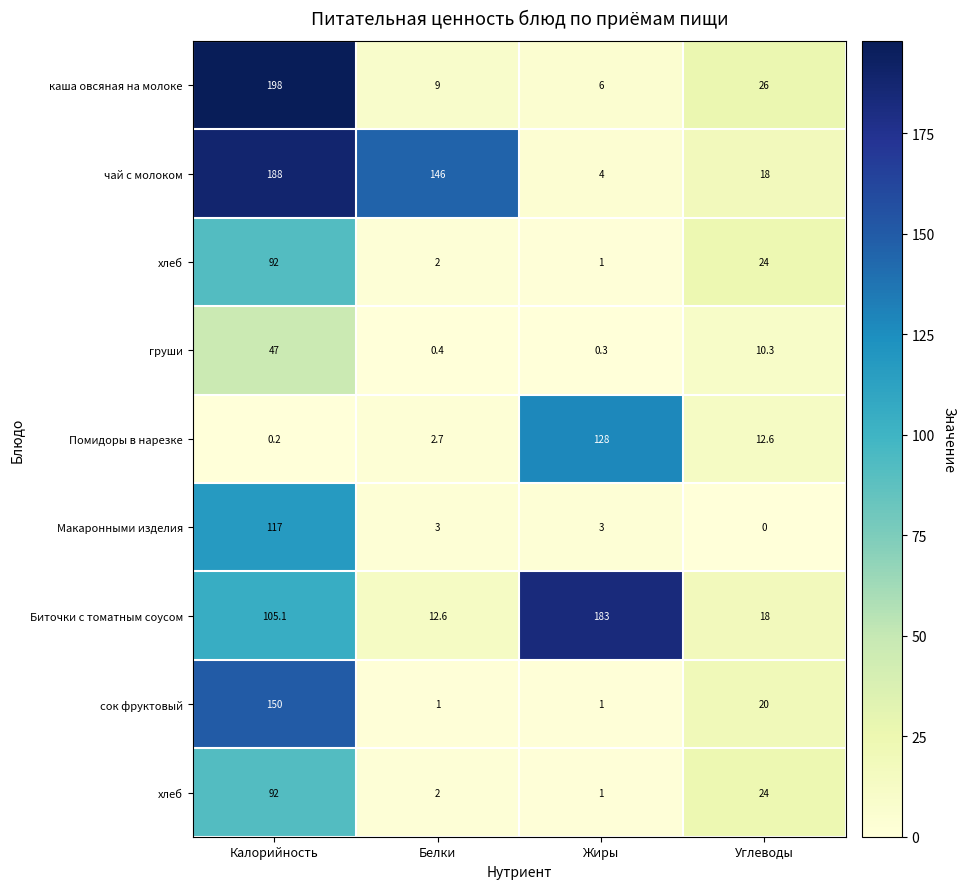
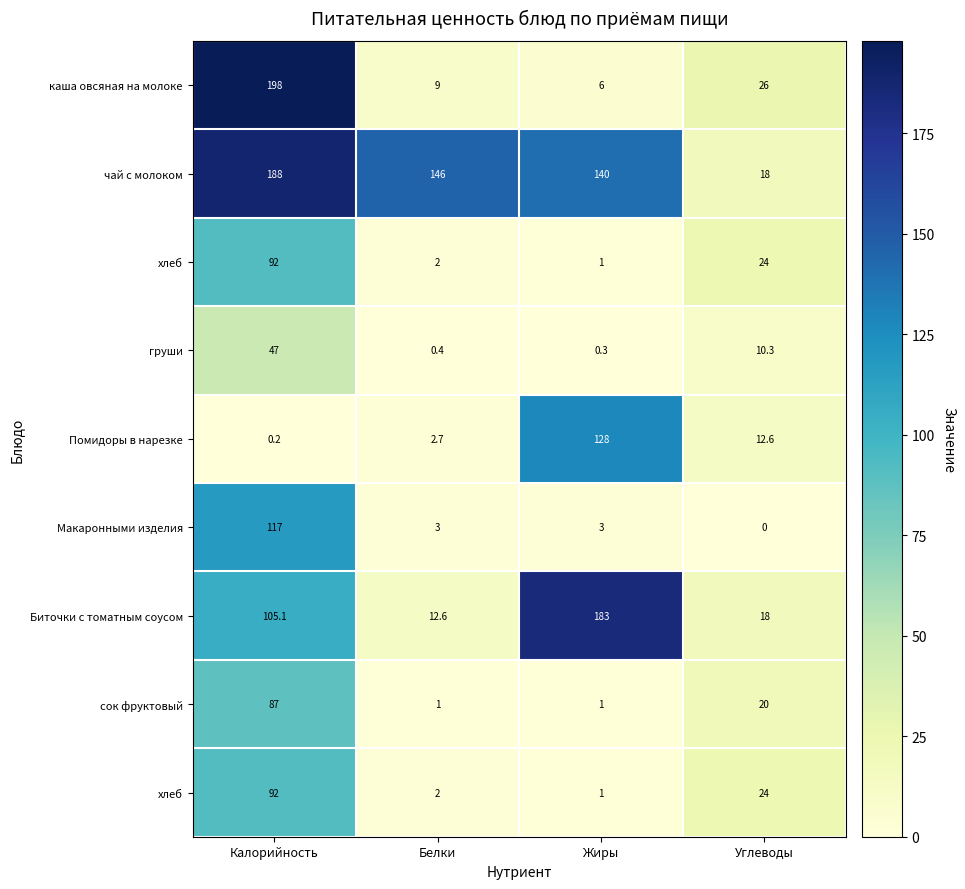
чай с молоком, Жиры: 4 -> 140
сок фруктовый, Калорийность: 150 -> 87
